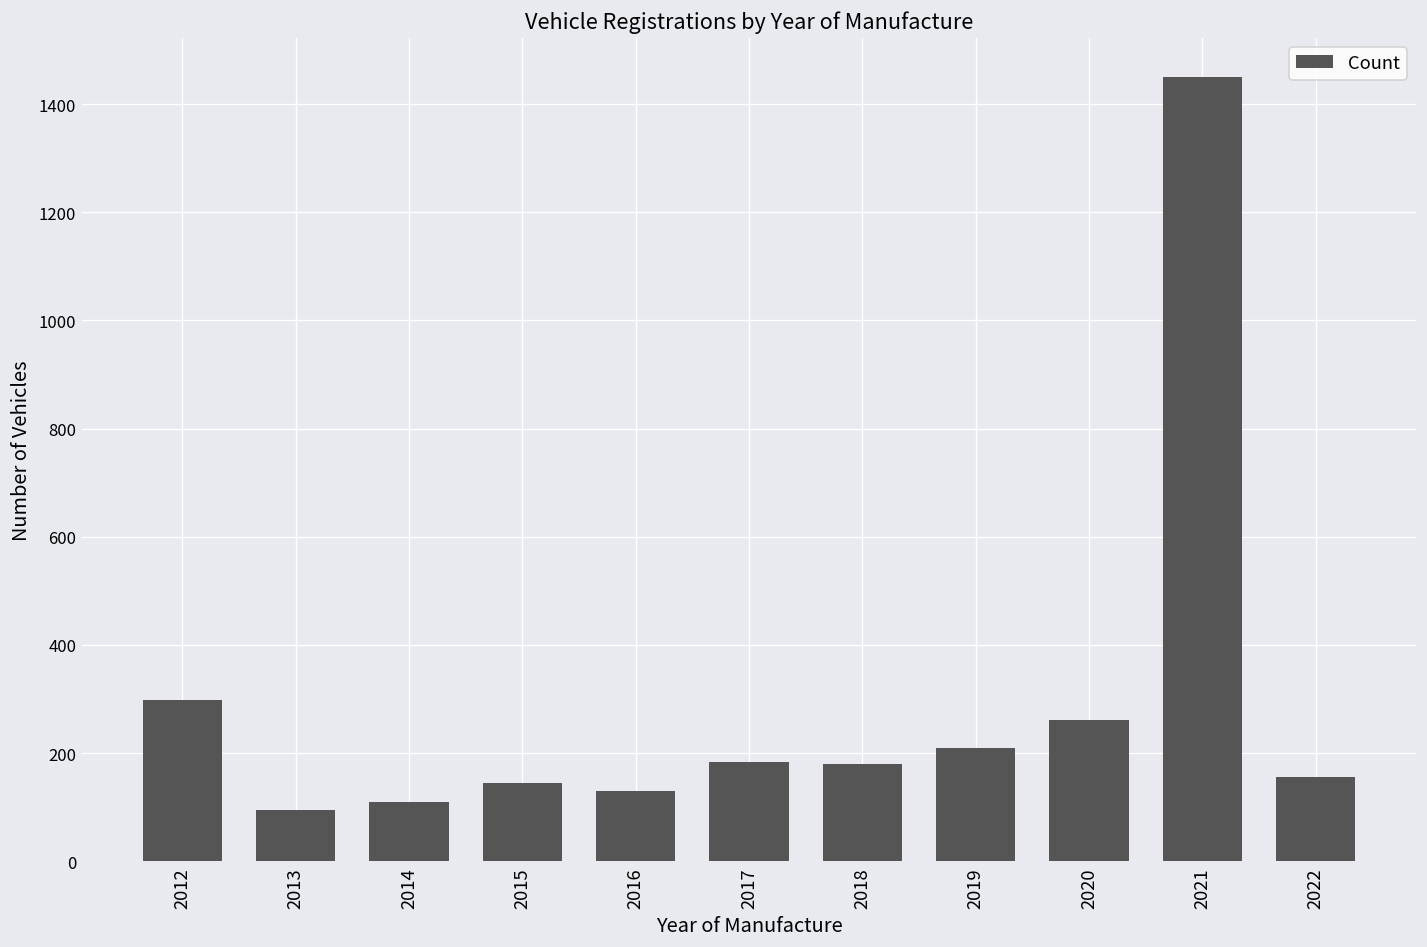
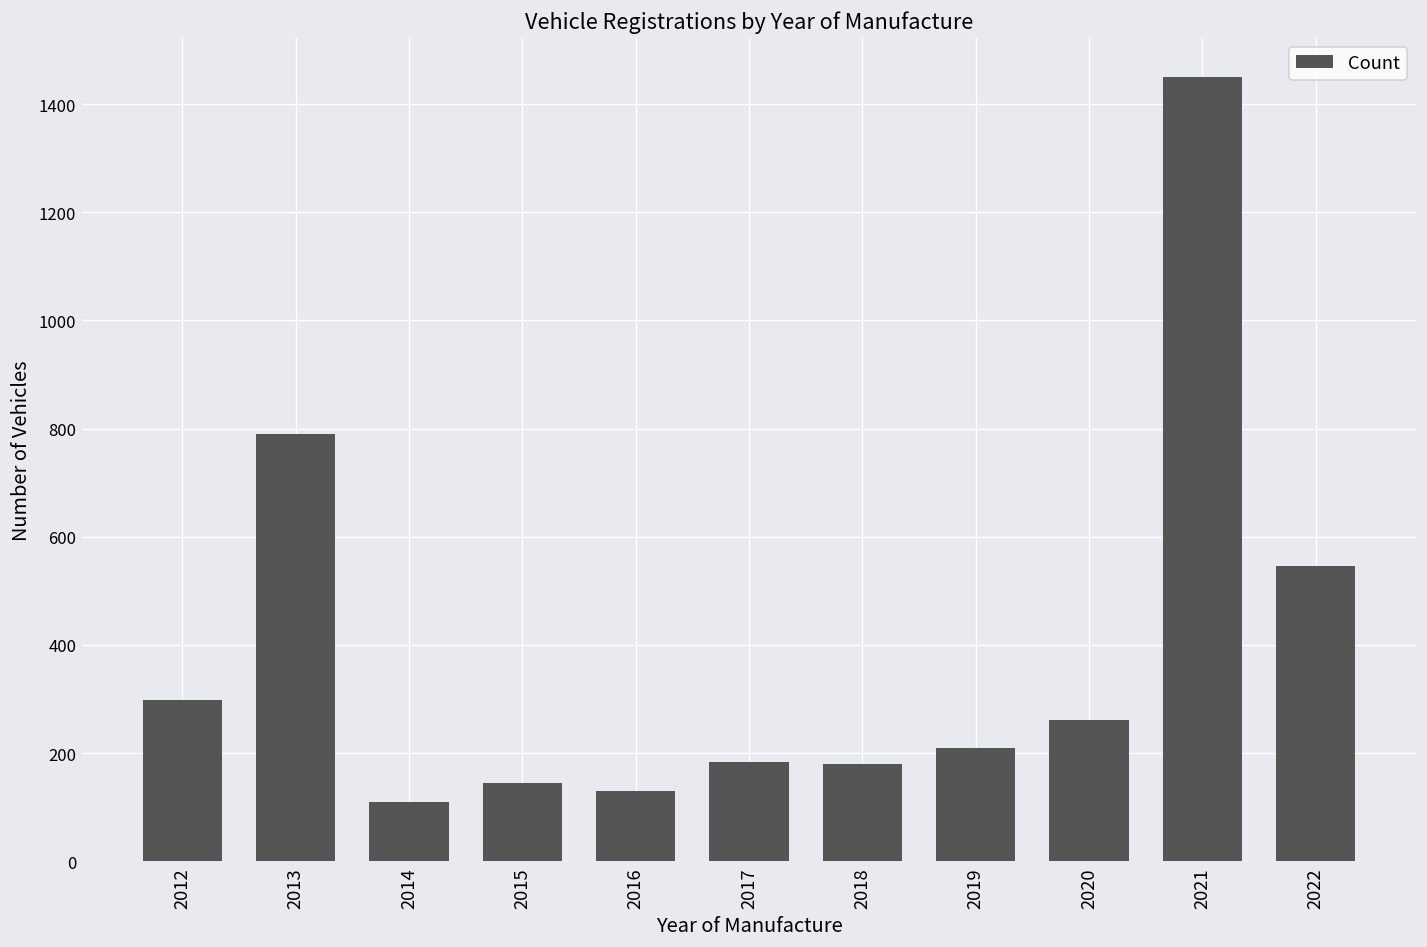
2013: 100 -> 790
2022: 160 -> 550
